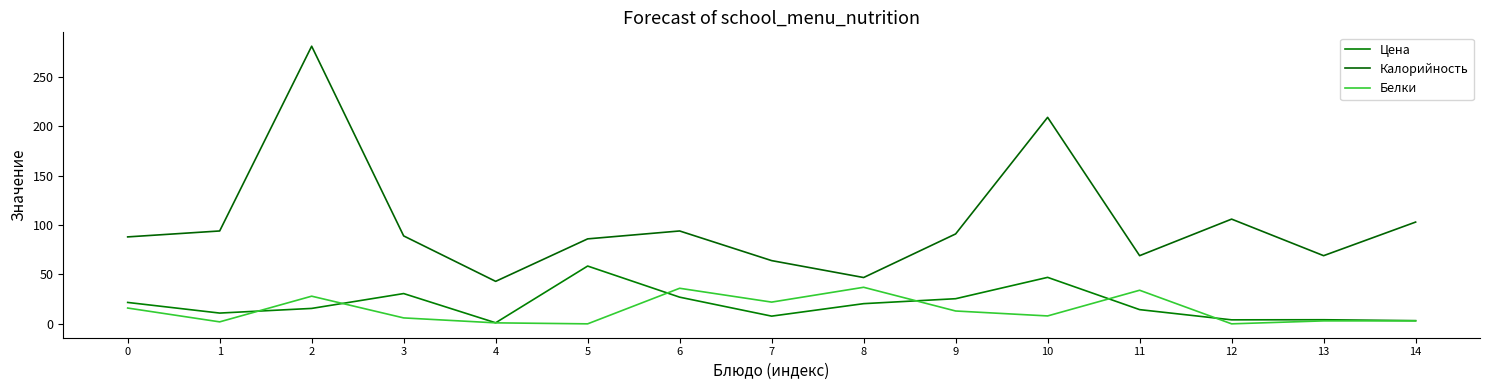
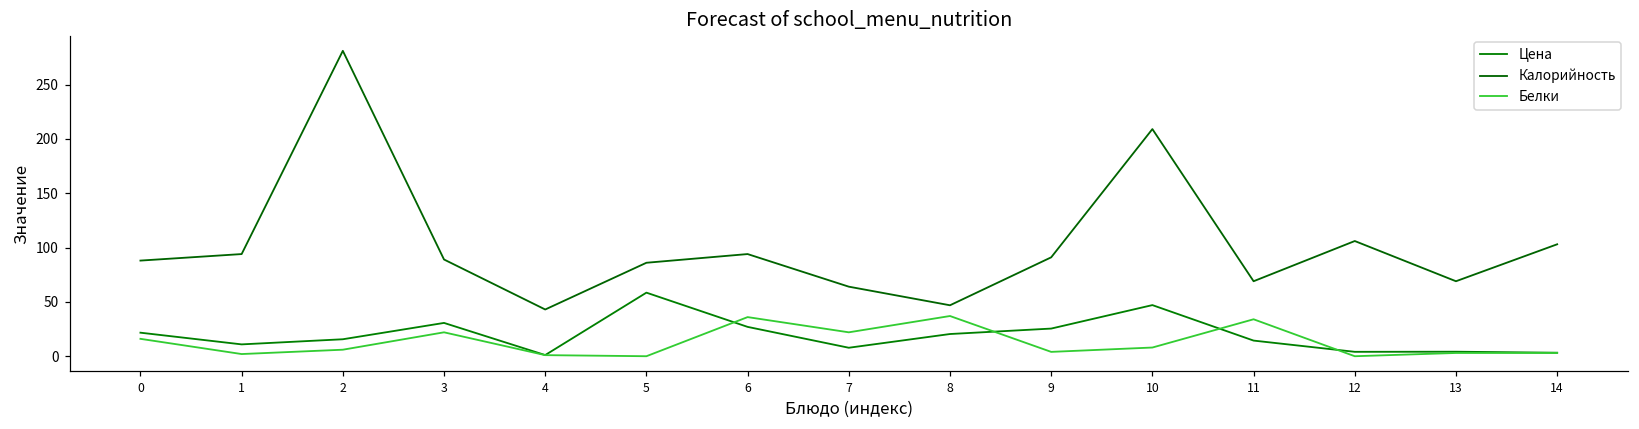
Белки, 2: 30 -> 10
Белки, 3: 10 -> 20
Белки, 9: 10 -> 0
